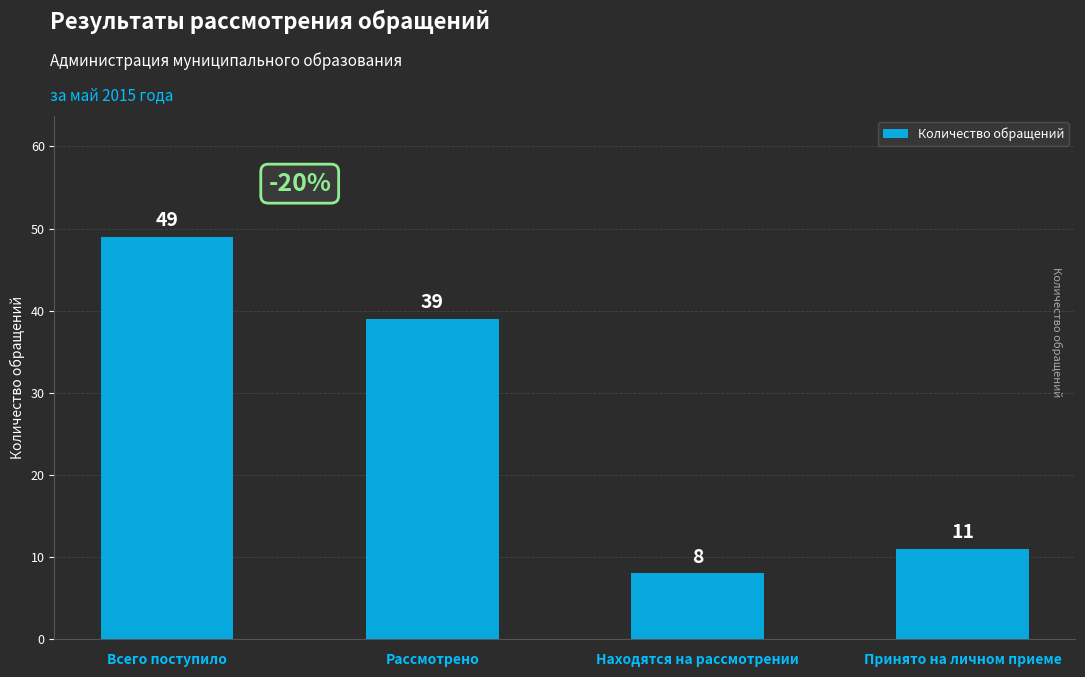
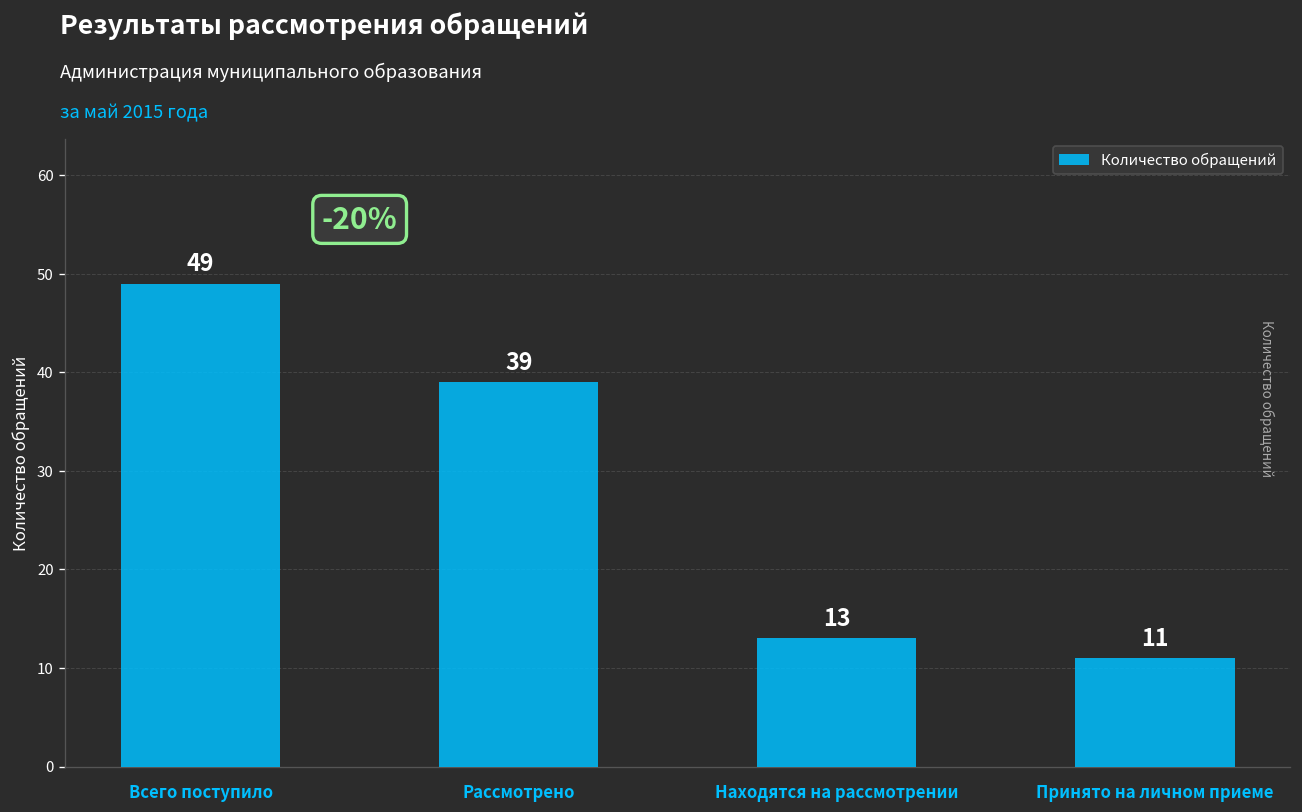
Находятся на рассмотрении: 8 -> 13
